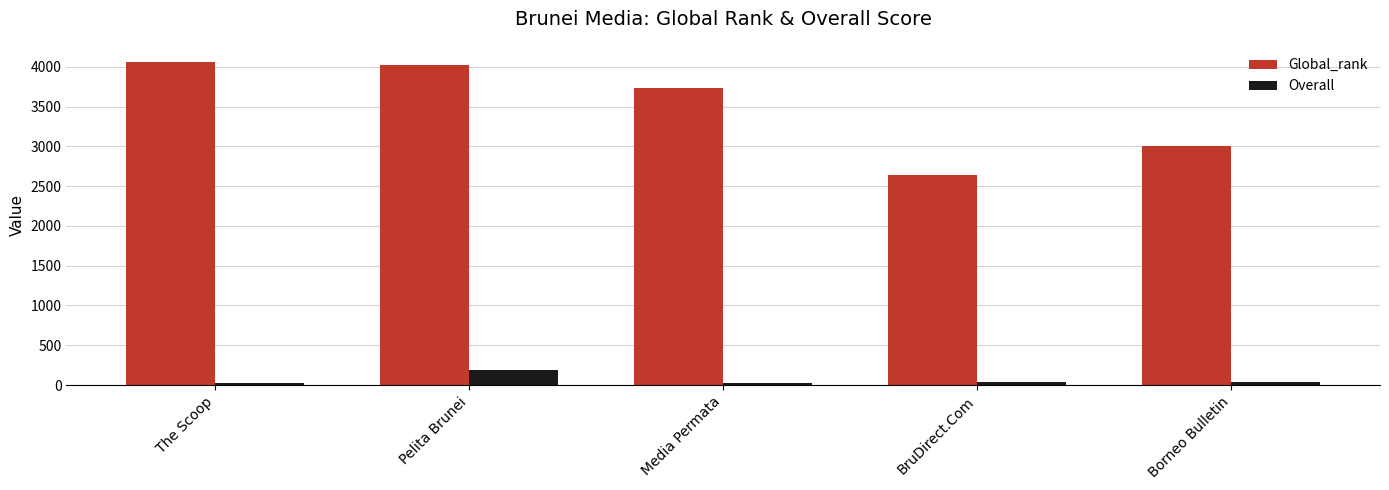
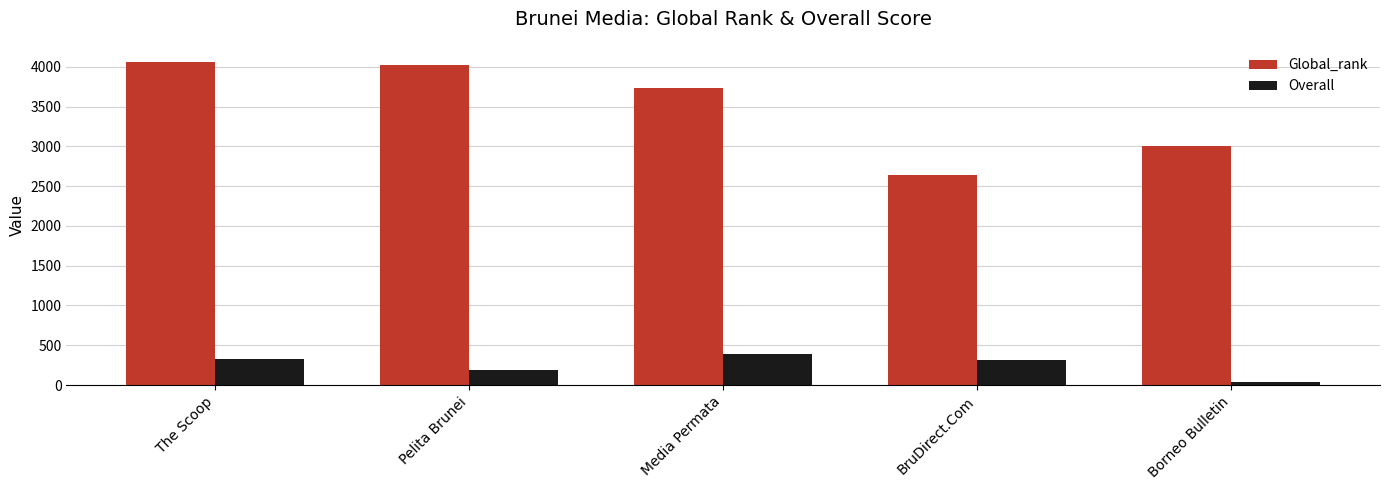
Overall, The Scoop: 0 -> 300
Overall, Media Permata: 0 -> 400
Overall, BruDirect.Com: 0 -> 300
